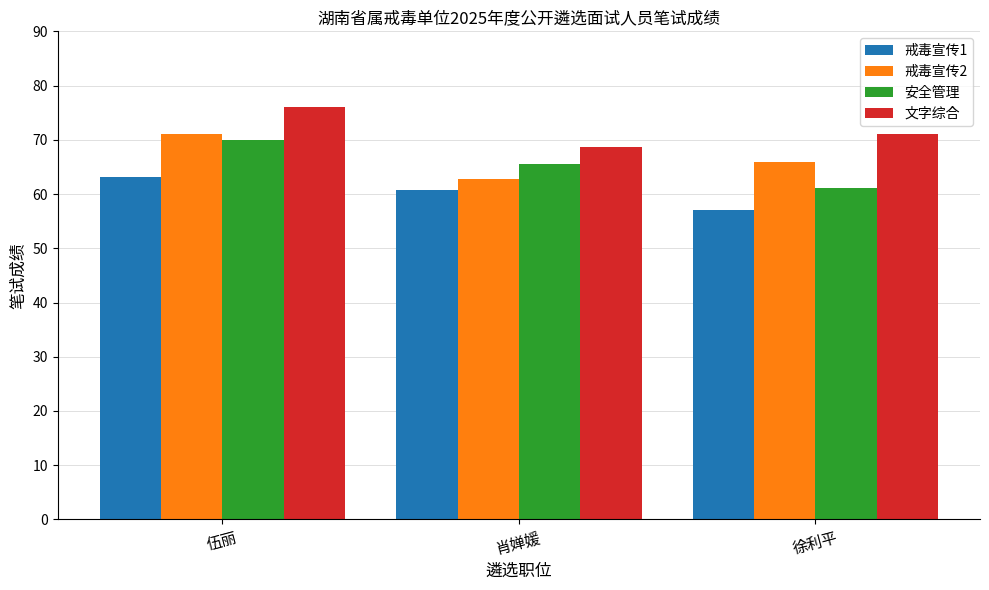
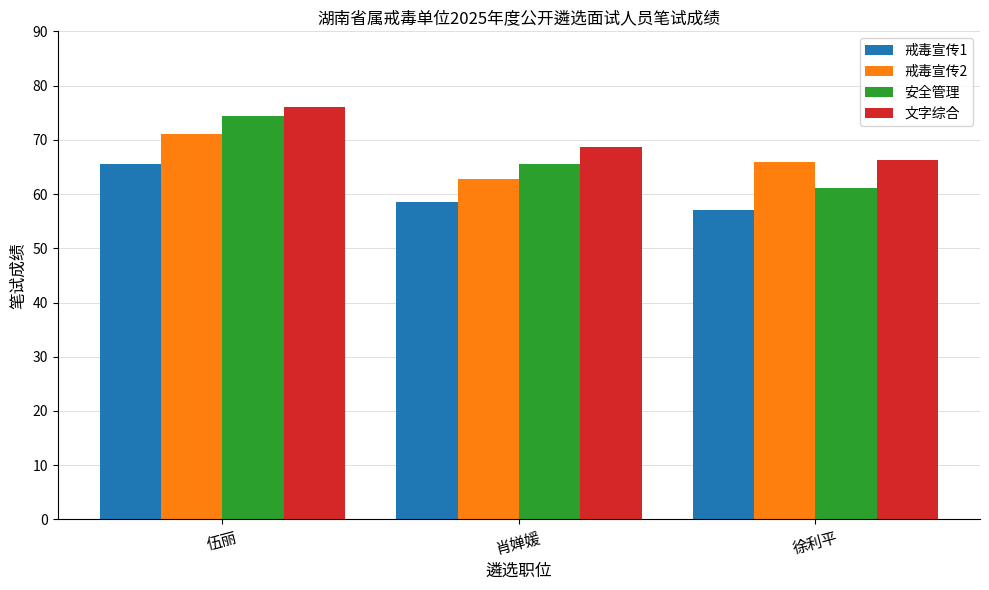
戒毒宣传1, 伍丽: 63 -> 66
安全管理, 伍丽: 70 -> 74
戒毒宣传1, 肖婵媛: 61 -> 59
文字综合, 徐利平: 71 -> 66
